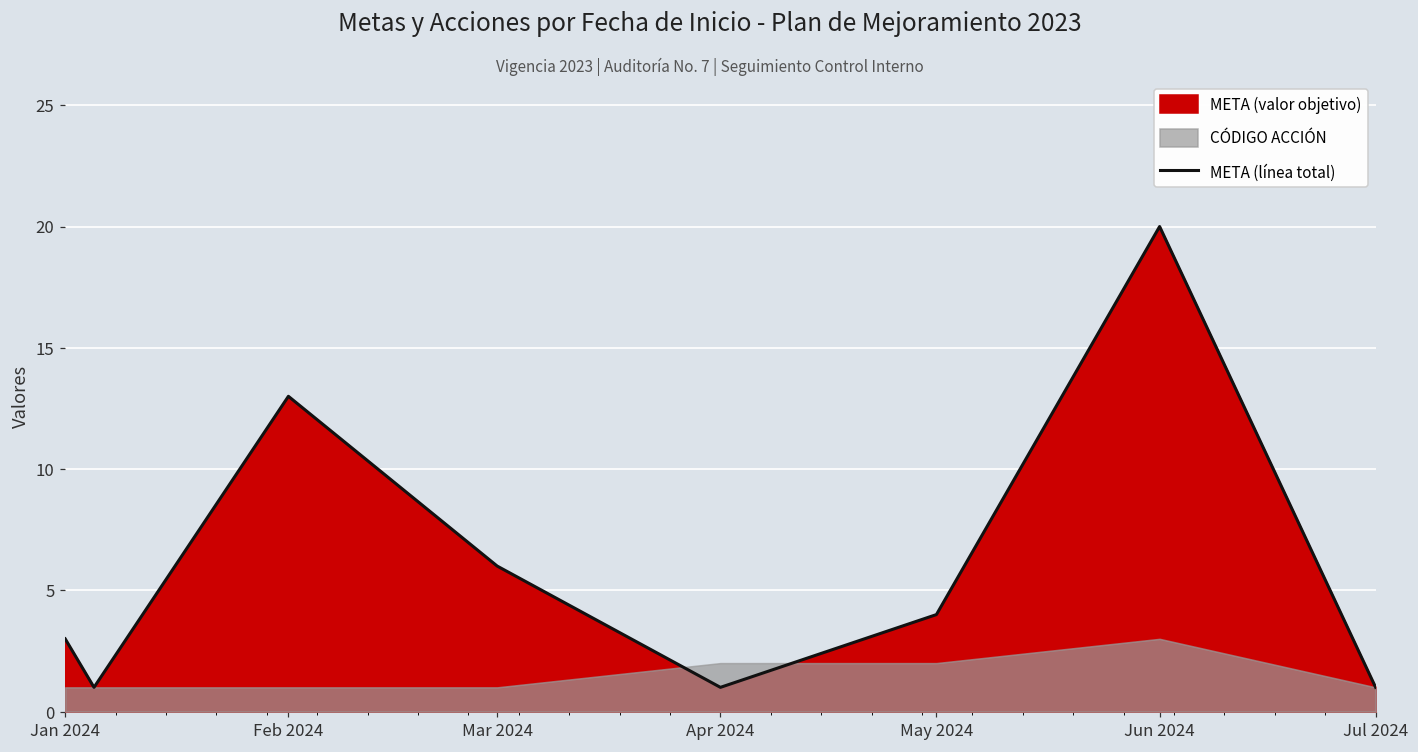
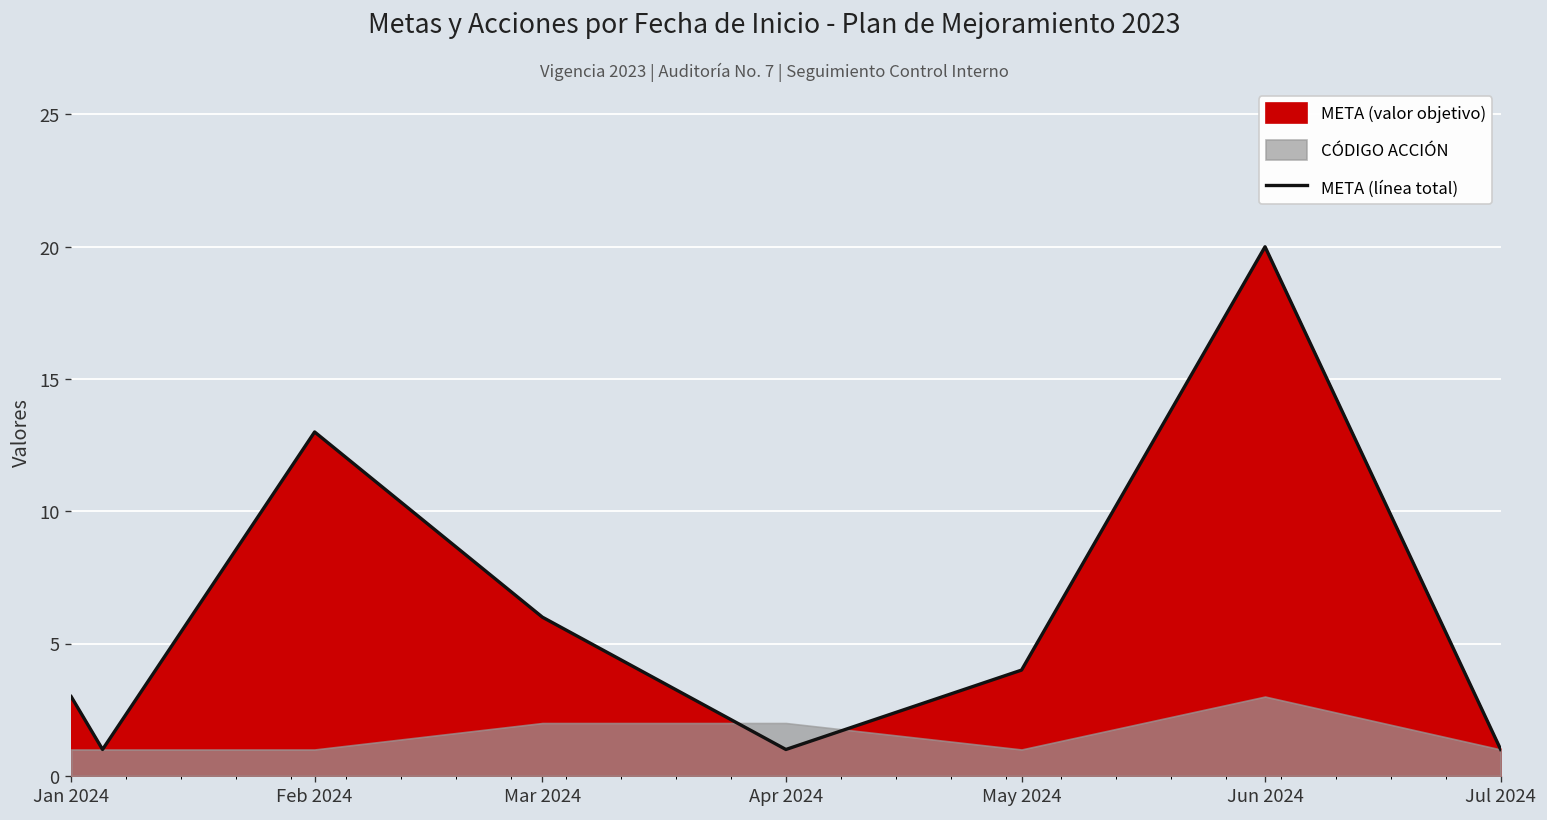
CÓDIGO ACCIÓN, Mar 2024: 1 -> 2
CÓDIGO ACCIÓN, May 2024: 2 -> 1
